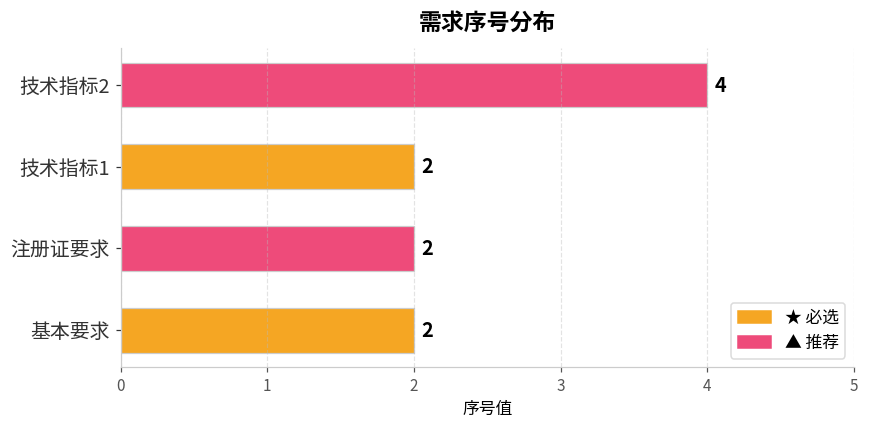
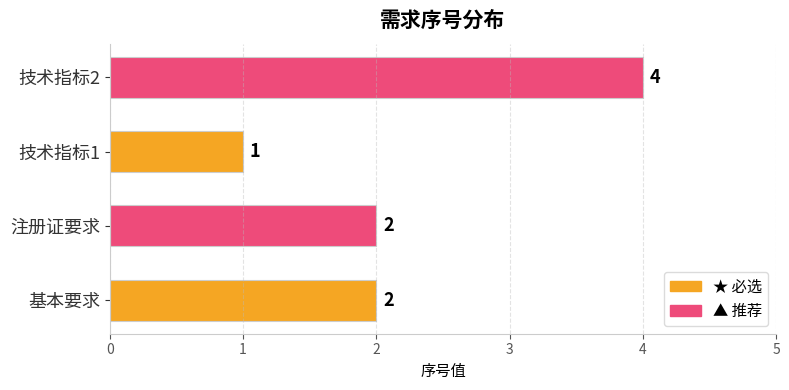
技术指标1: 2 -> 1
